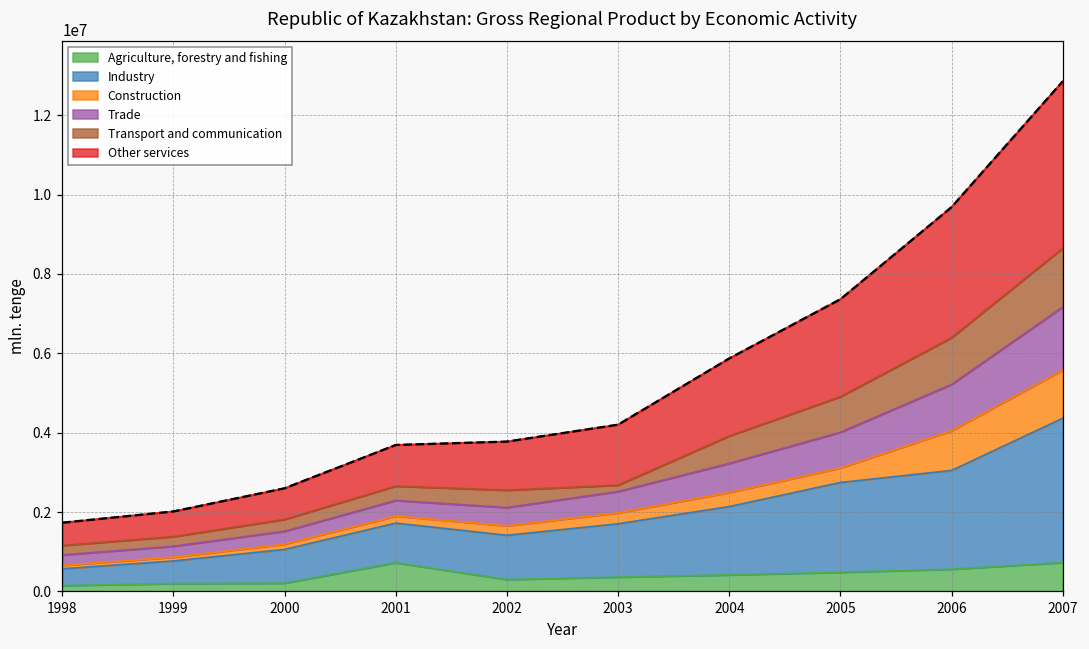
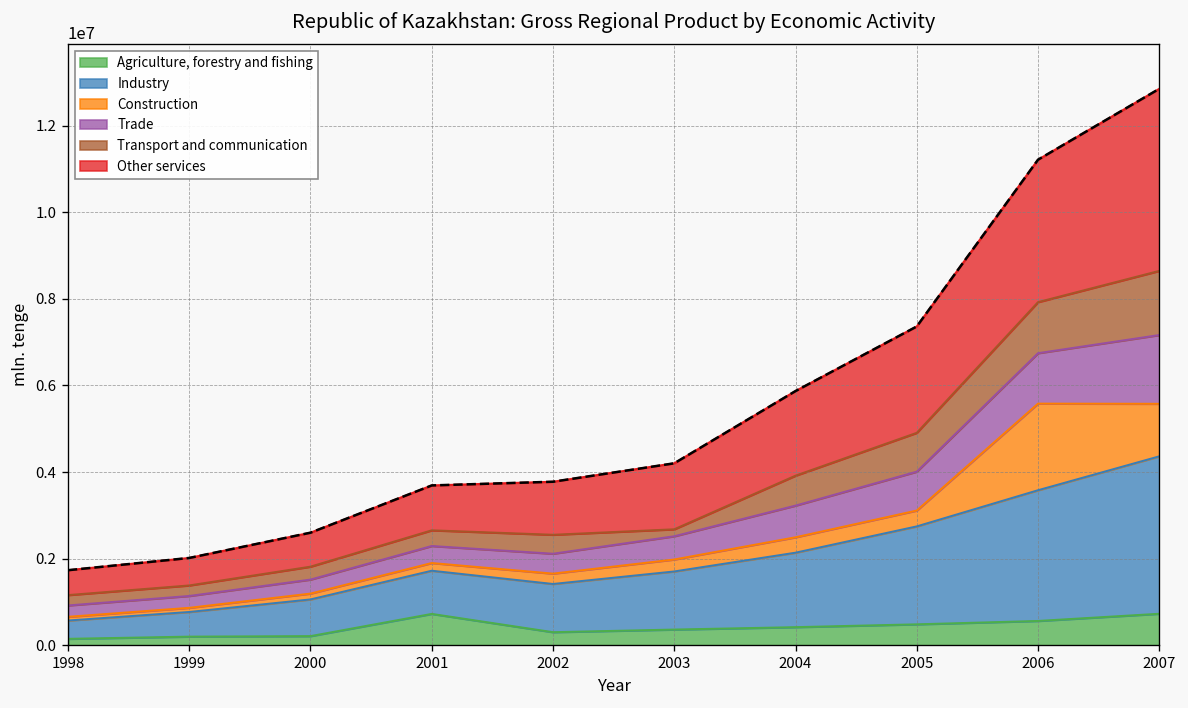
Industry, 2006: 2500000 -> 3000000
Construction, 2006: 1000000 -> 2000000
